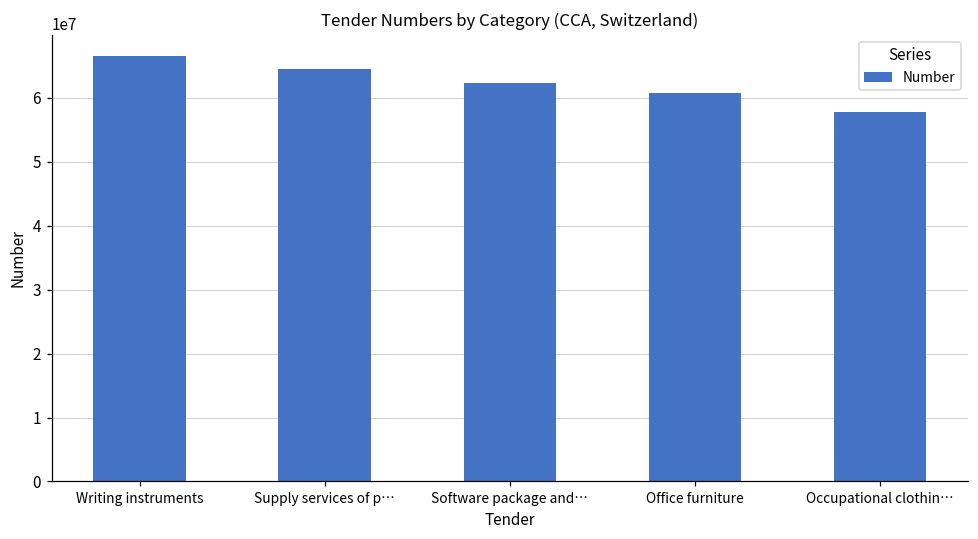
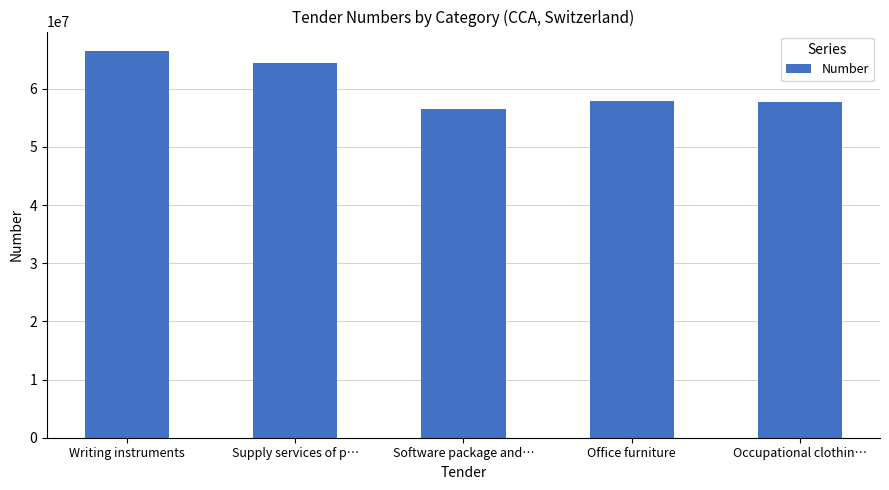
Software package and…: 62000000 -> 57000000
Office furniture: 61000000 -> 58000000
